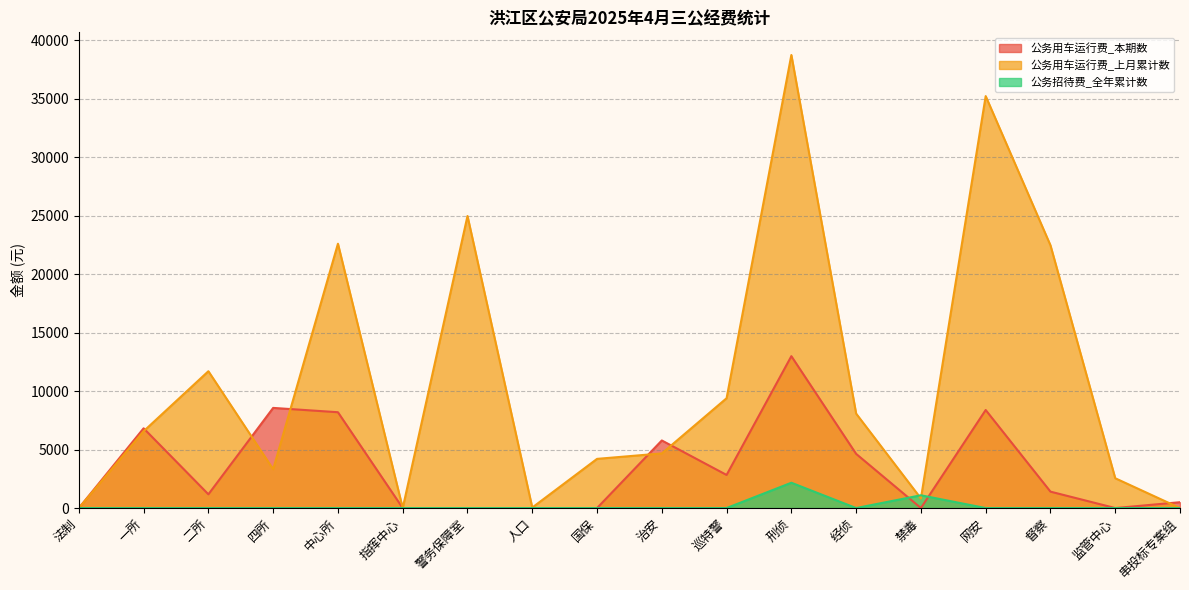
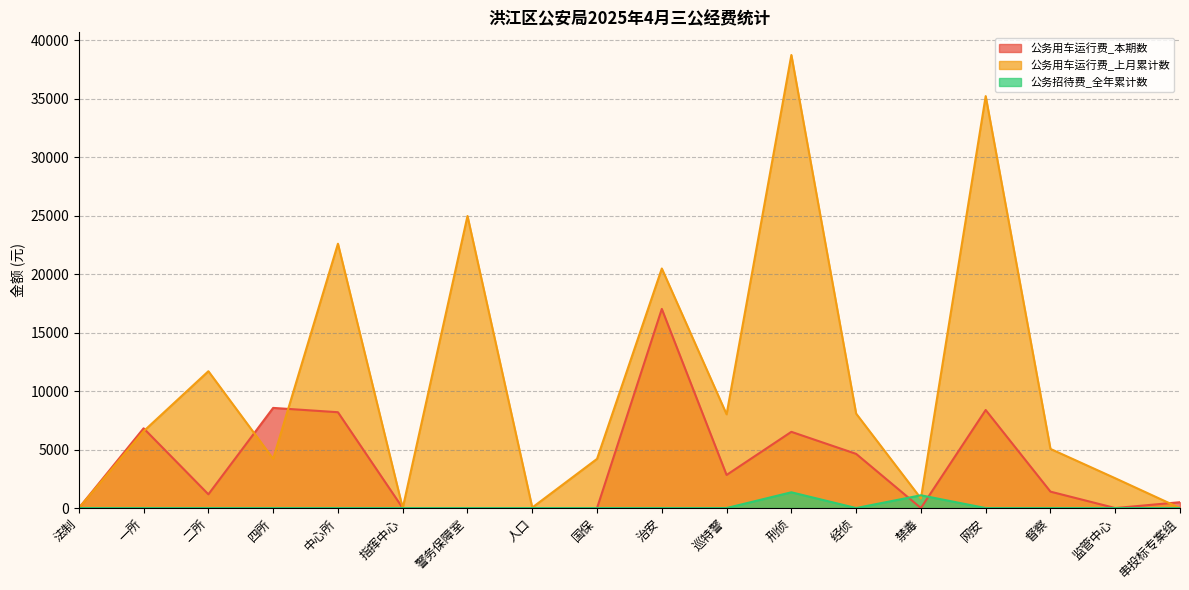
公务用车运行费_上月累计数, 四所: 3300 -> 4200
公务用车运行费_本期数, 治安: 5800 -> 17000
公务用车运行费_上月累计数, 治安: 4700 -> 20500
公务用车运行费_上月累计数, 巡特警: 9400 -> 8000
公务用车运行费_本期数, 刑侦: 13000 -> 6500
公务招待费_全年累计数, 刑侦: 2200 -> 1300
公务用车运行费_上月累计数, 督察: 22500 -> 5100
